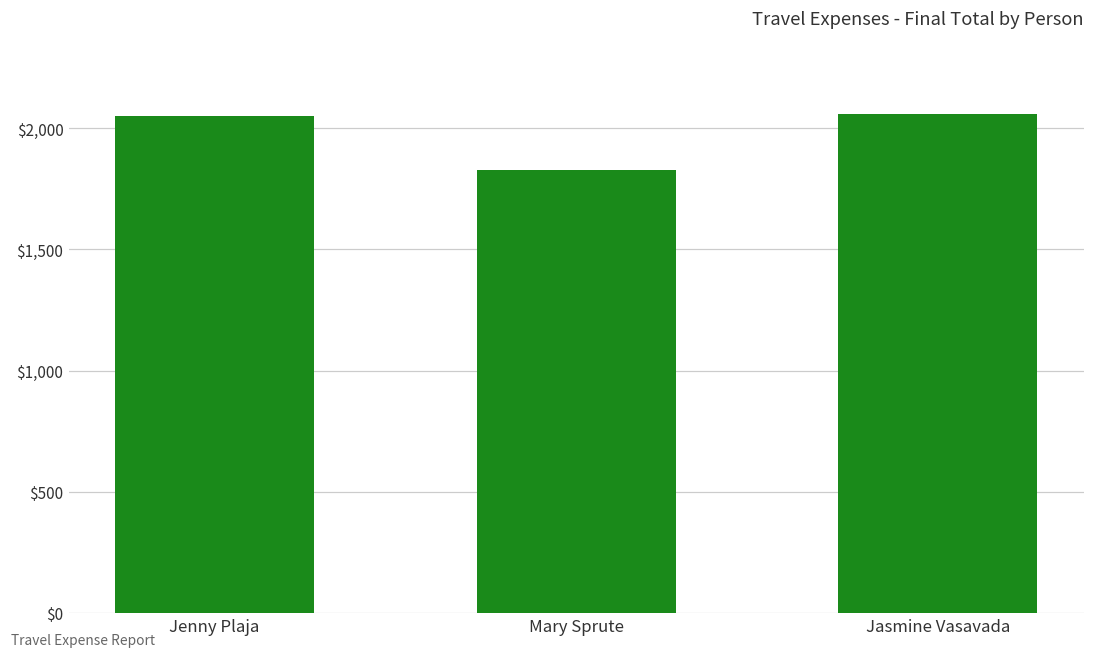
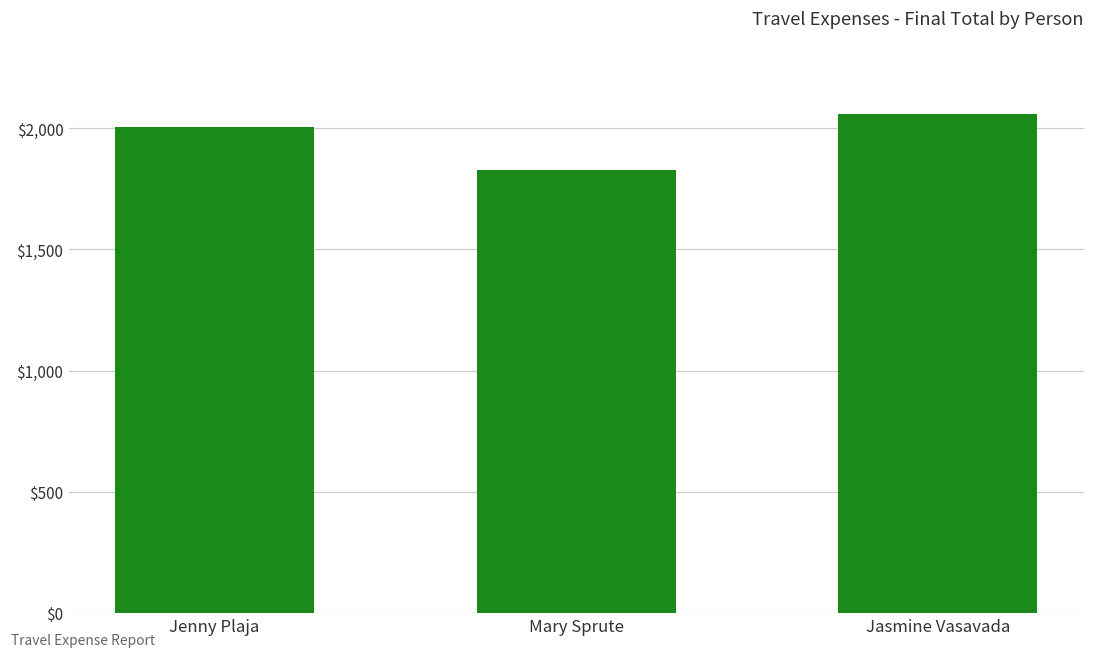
Jenny Plaja: $2,050 -> $2,010
